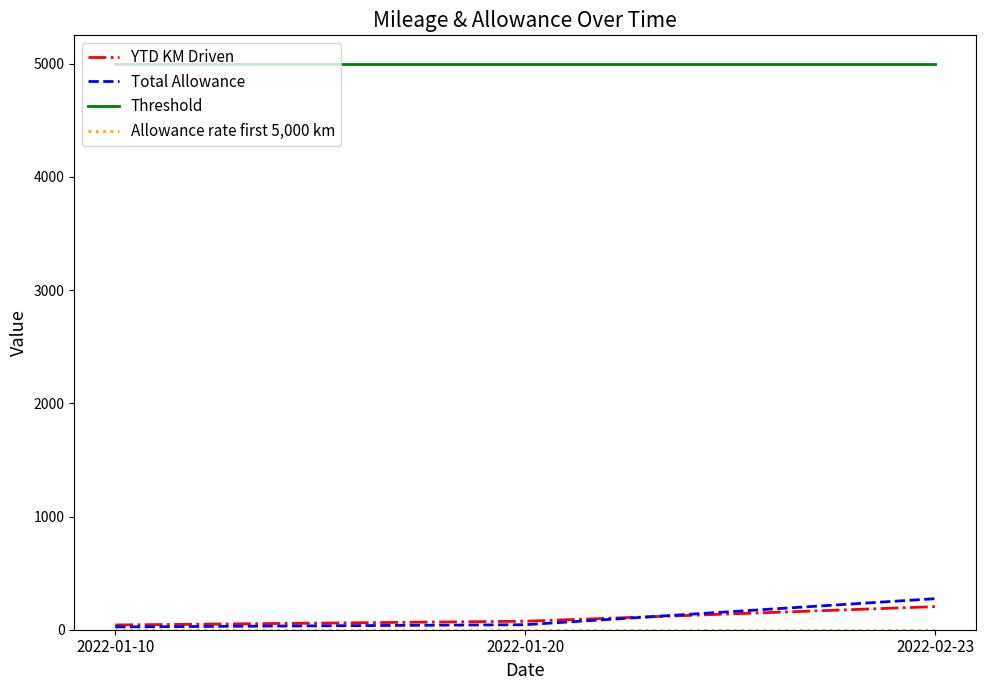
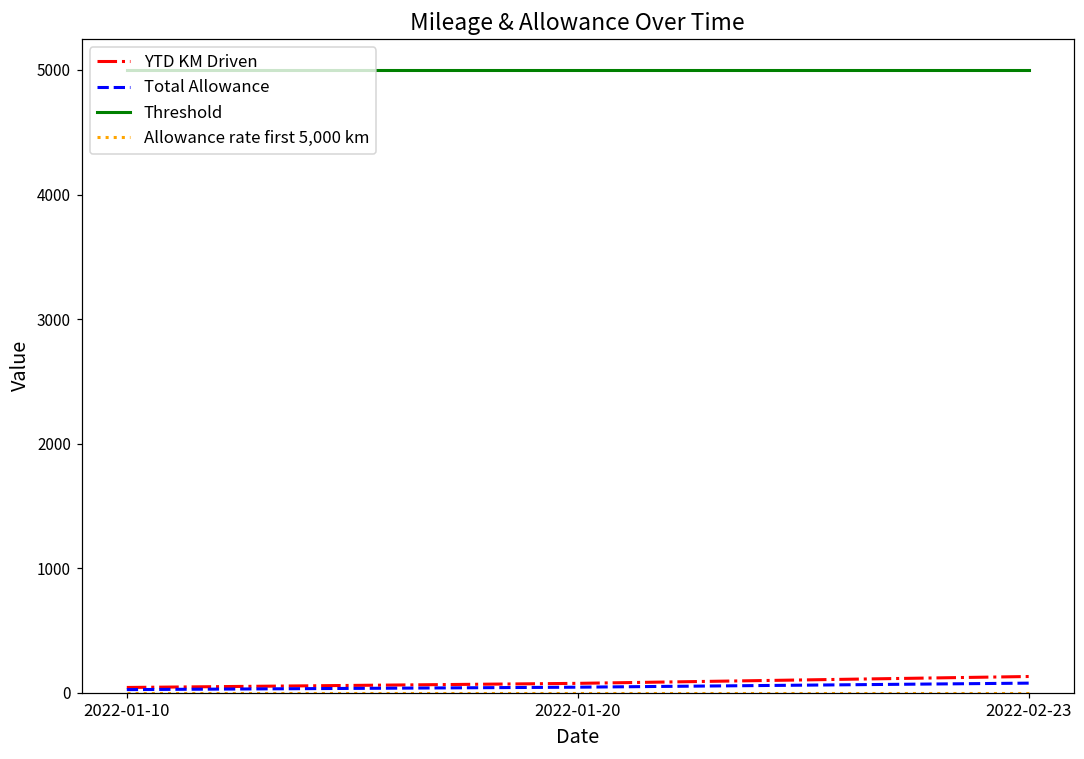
YTD KM Driven, 2022-02-23: 200 -> 130
Total Allowance, 2022-02-23: 270 -> 80
